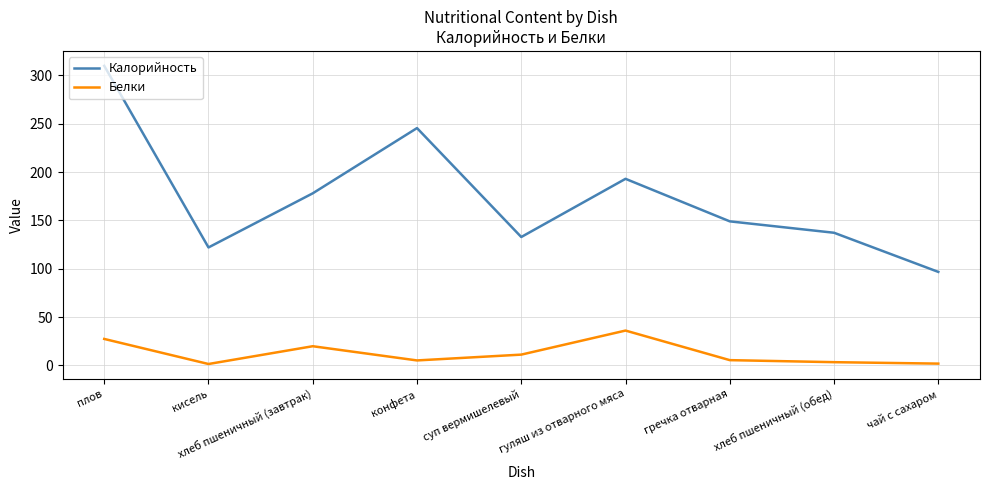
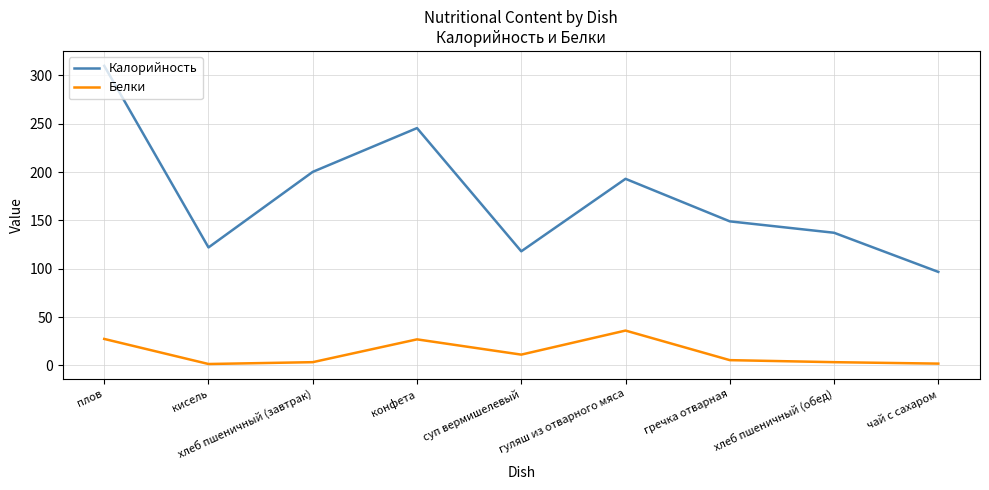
Калорийность, хлеб пшеничный (завтрак): 180 -> 200
Белки, хлеб пшеничный (завтрак): 20 -> 0
Белки, конфета: 10 -> 30
Калорийность, суп вермишелевый: 130 -> 120
